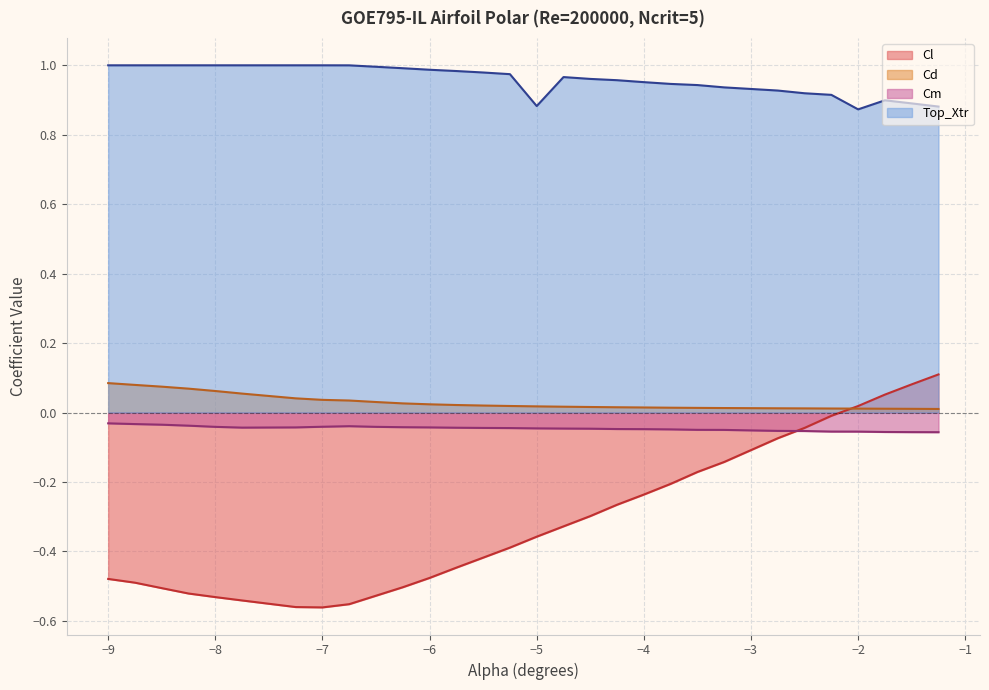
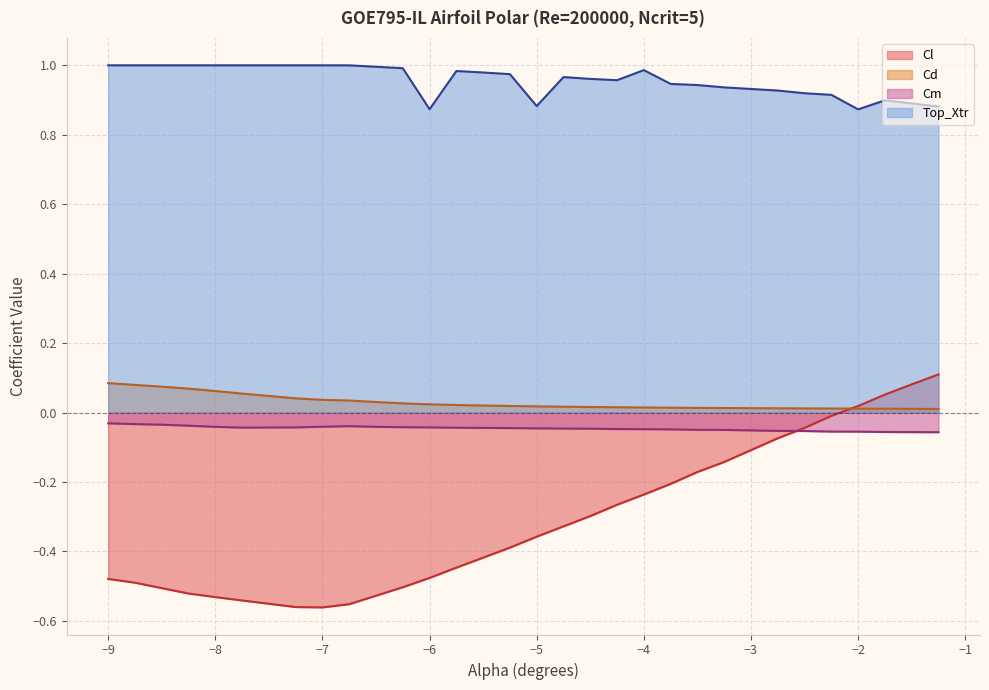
Top_Xtr, −6: 0.99 -> 0.87
Top_Xtr, −4: 0.95 -> 0.99
